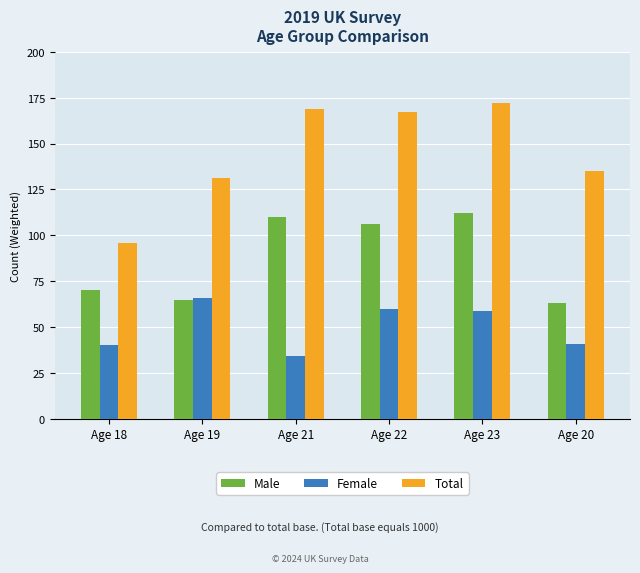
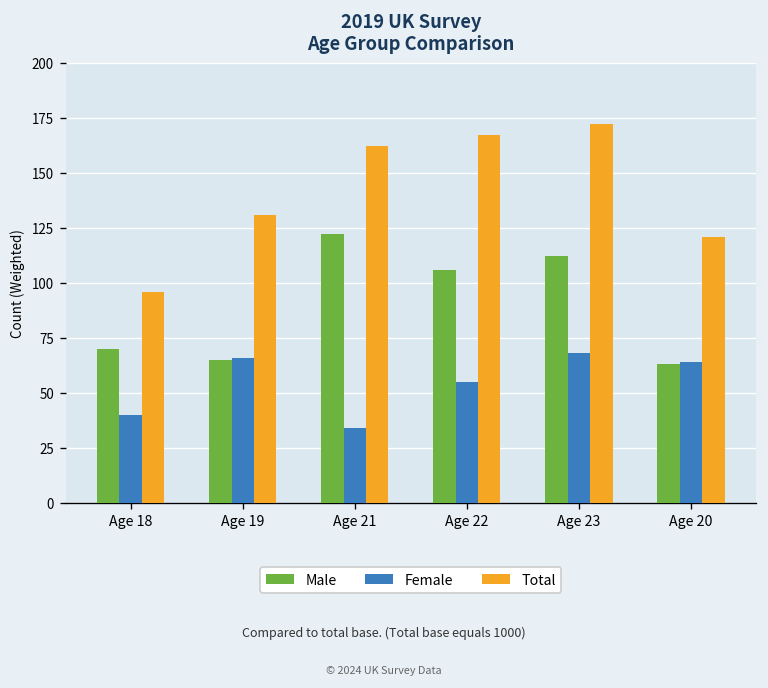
Male, Age 21: 110 -> 122
Total, Age 21: 169 -> 162
Female, Age 22: 60 -> 55
Female, Age 23: 59 -> 68
Female, Age 20: 41 -> 64
Total, Age 20: 135 -> 121
